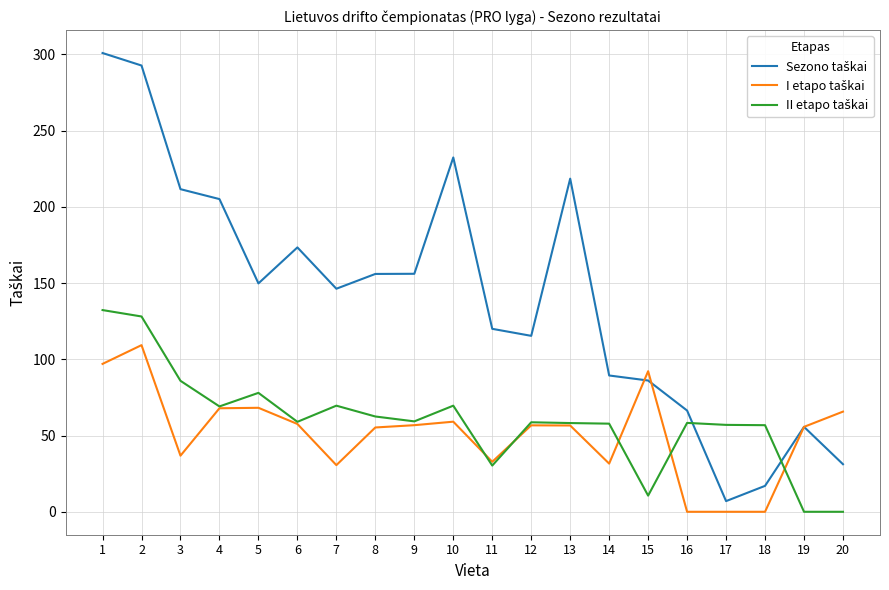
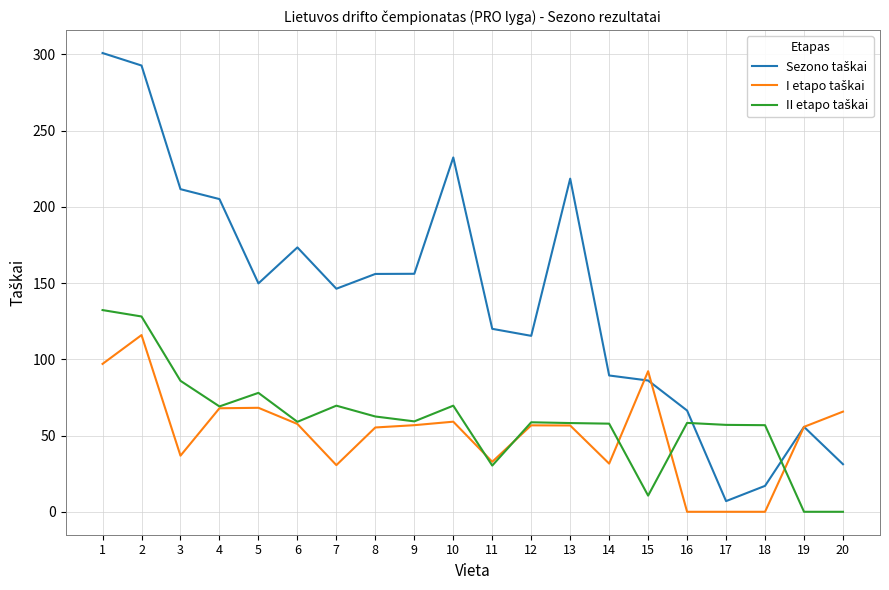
I etapo taškai, 2: 109 -> 116
